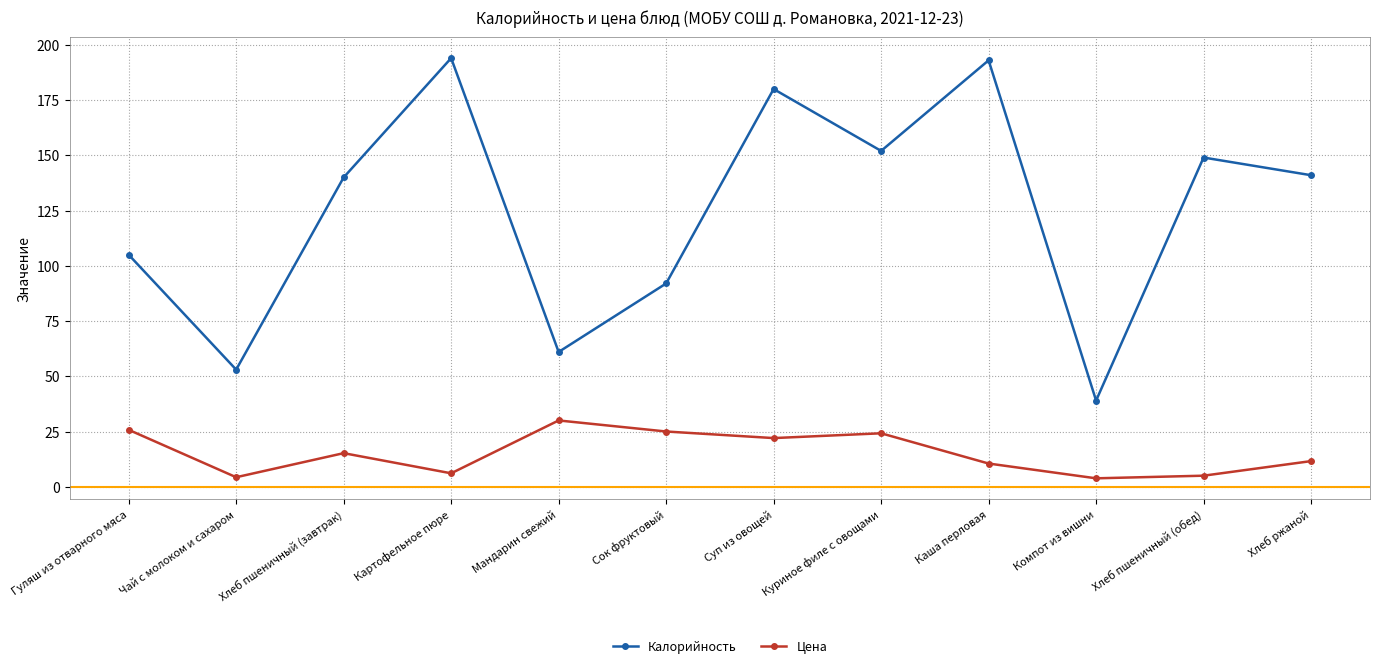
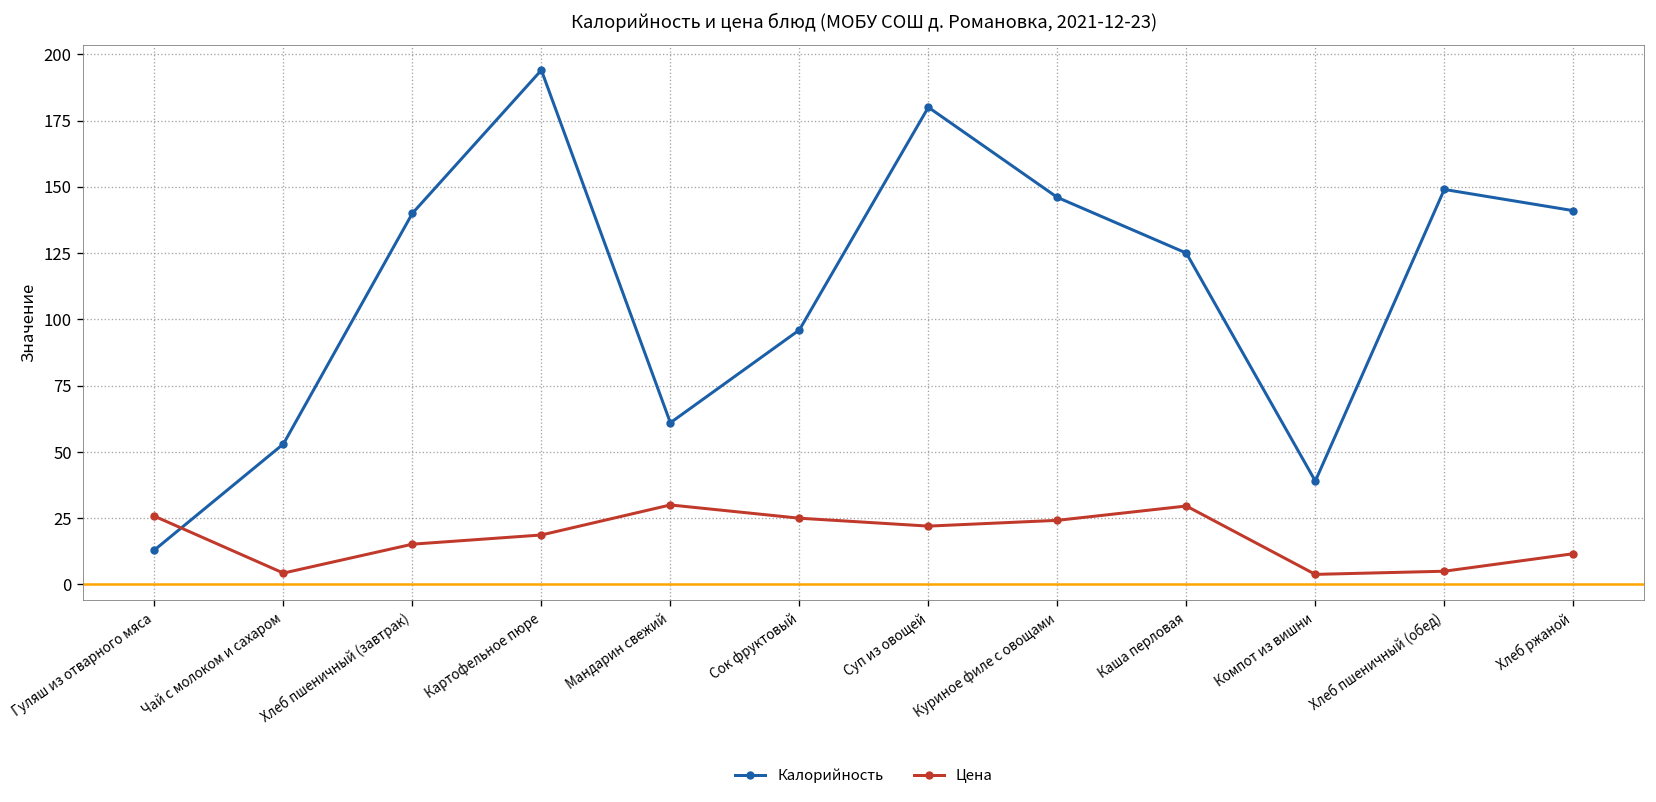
Калорийность, Гуляш из отварного мяса: 105 -> 13
Цена, Картофельное пюре: 6 -> 19
Калорийность, Сок фруктовый: 92 -> 96
Калорийность, Куриное филе с овощами: 152 -> 146
Калорийность, Каша перловая: 193 -> 125
Цена, Каша перловая: 11 -> 30
